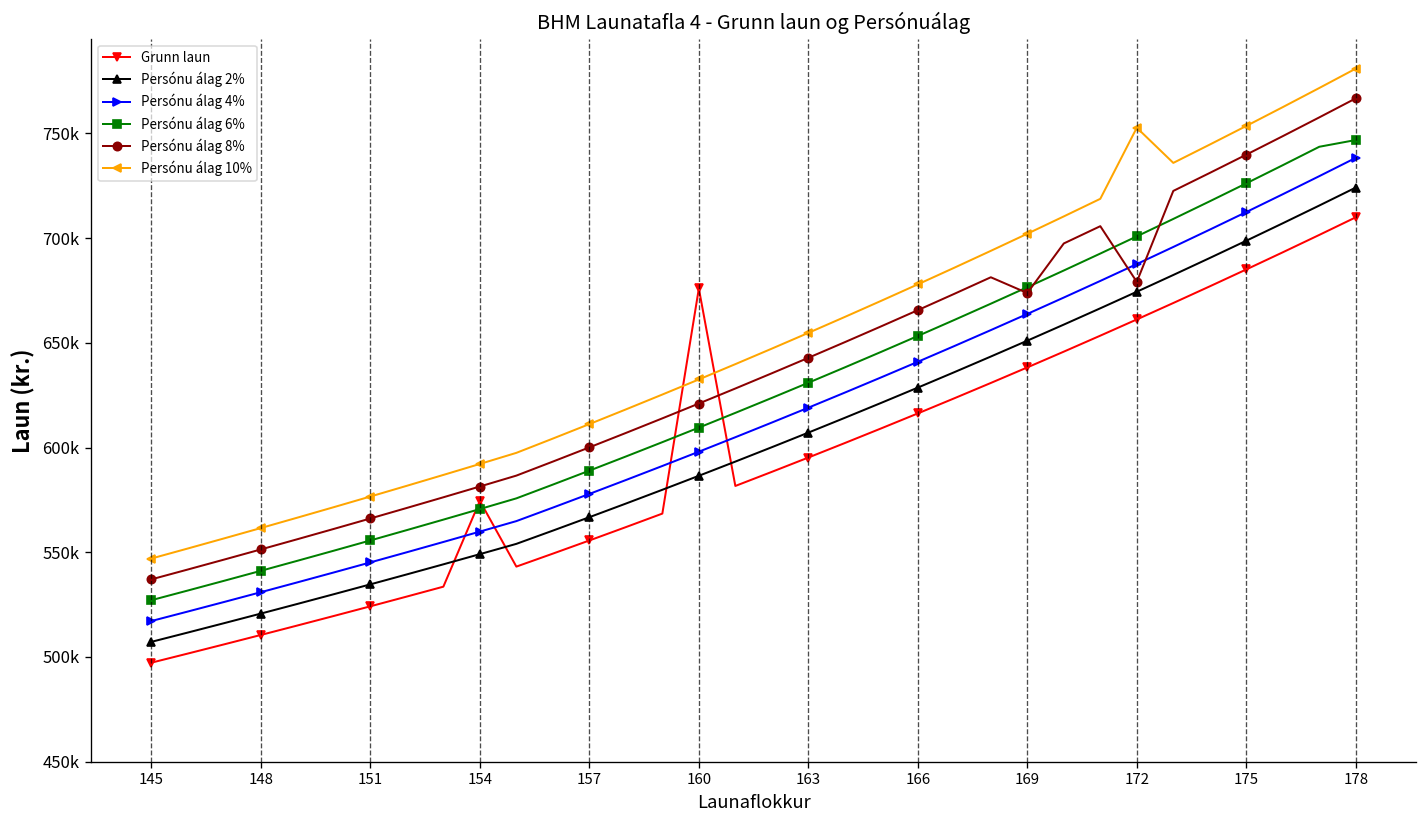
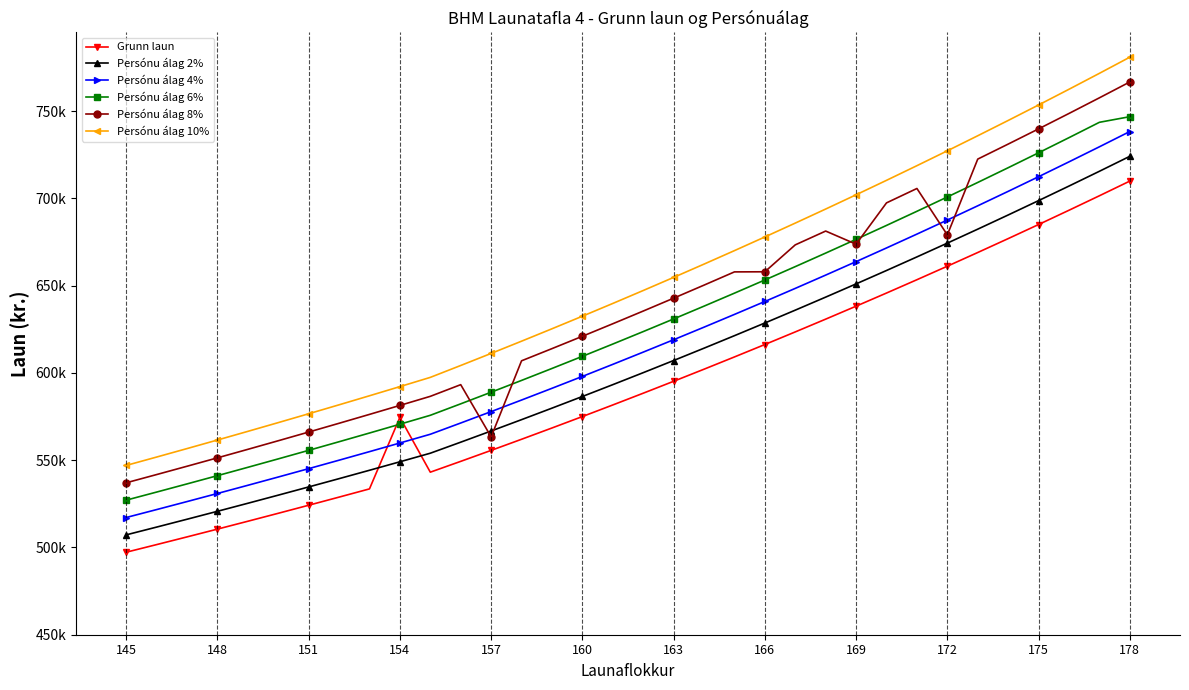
Persónu álag 8%, 157: 600000 -> 563000
Grunn laun, 160: 676000 -> 575000
Persónu álag 8%, 166: 666000 -> 658000
Persónu álag 10%, 172: 753000 -> 727000
